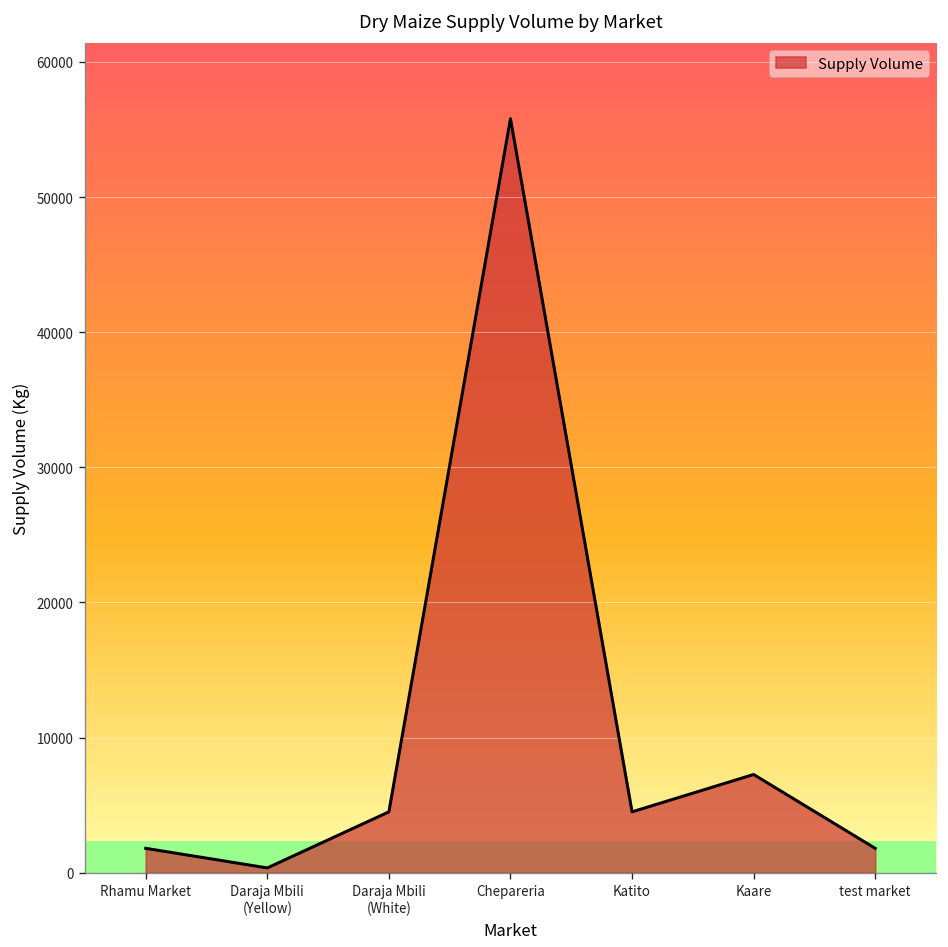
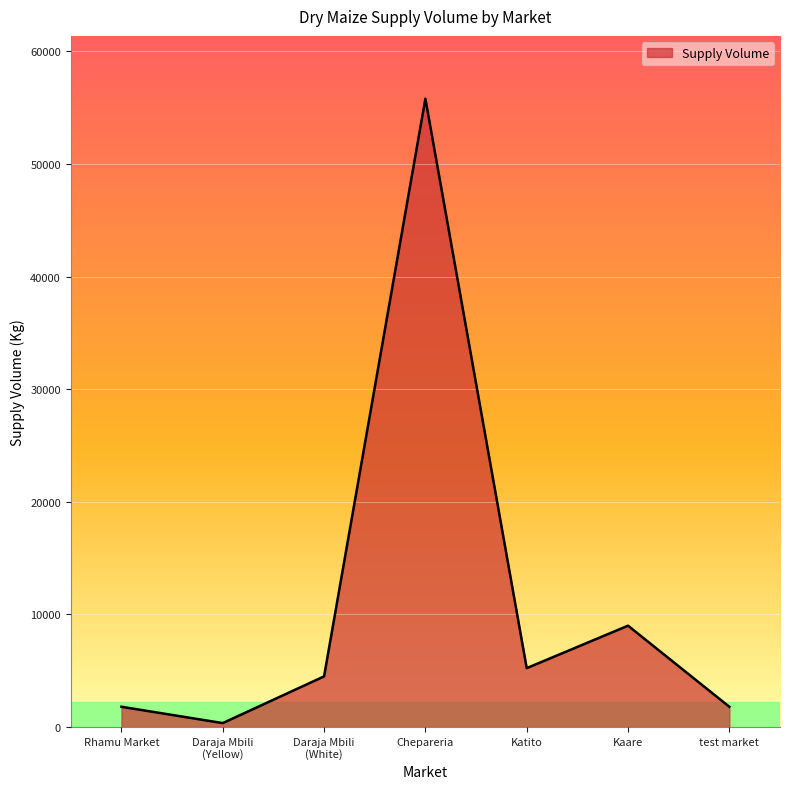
Katito: 4500 -> 5200
Kaare: 7300 -> 9000
